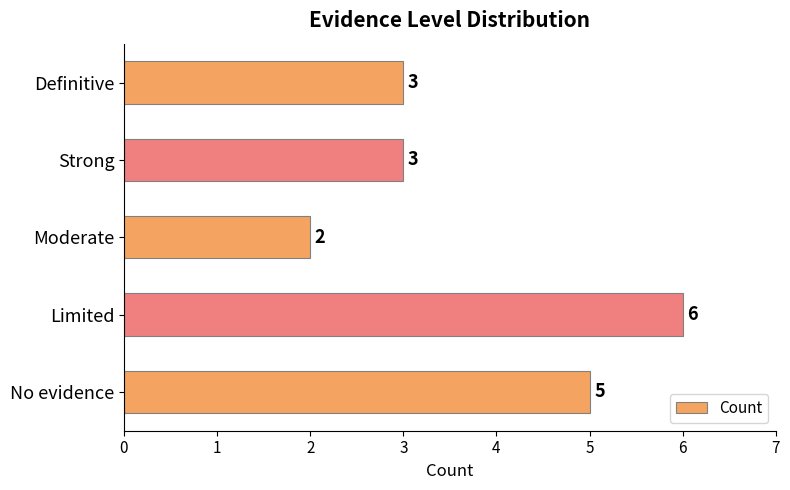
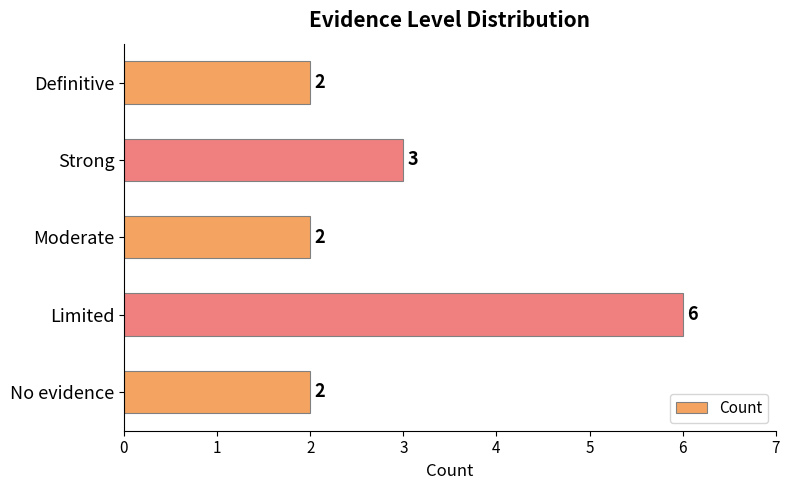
Definitive: 3 -> 2
No evidence: 5 -> 2
